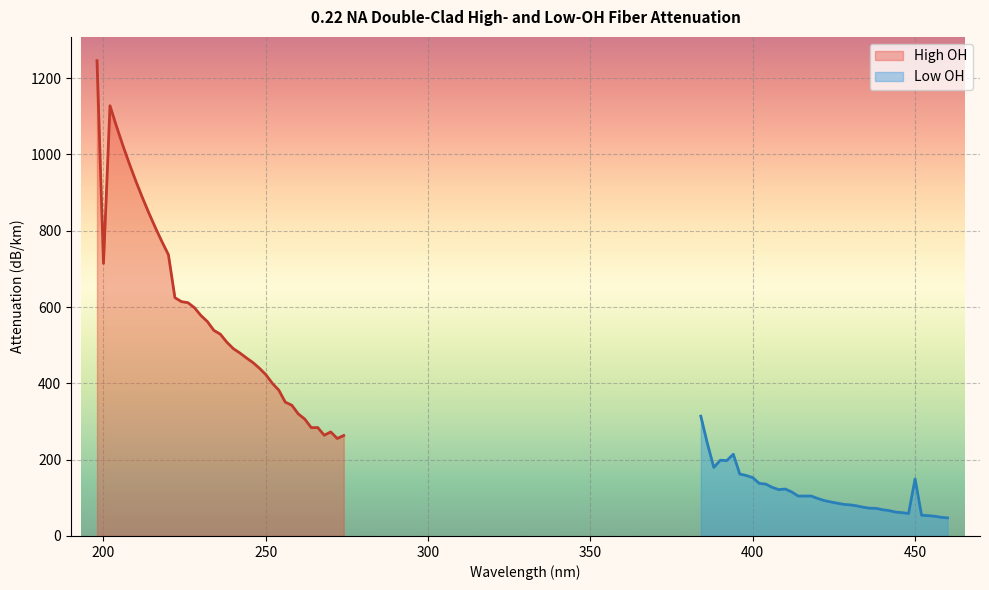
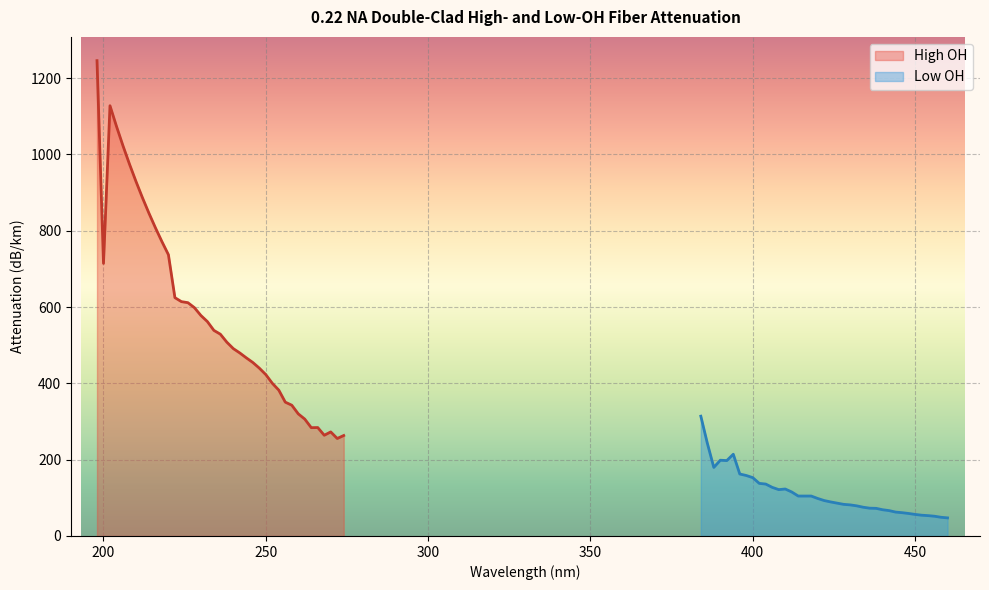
Low OH, 450: 150 -> 60
